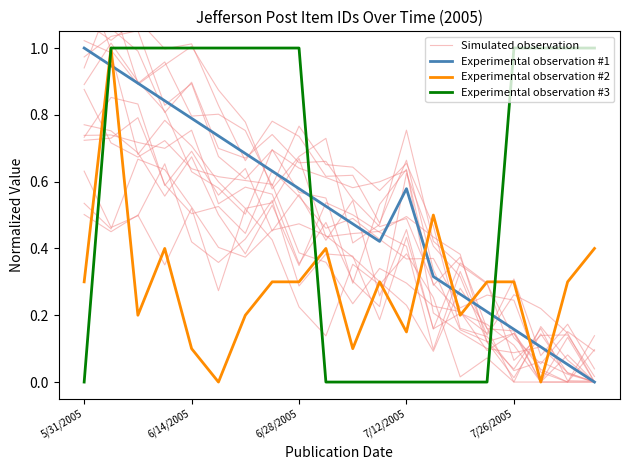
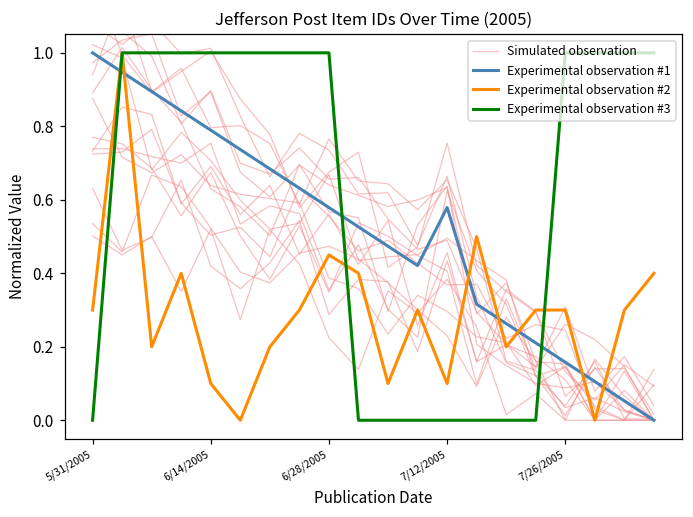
Experimental observation #2, 6/28/2005: 0.30 -> 0.45
Experimental observation #2, 7/12/2005: 0.15 -> 0.10
